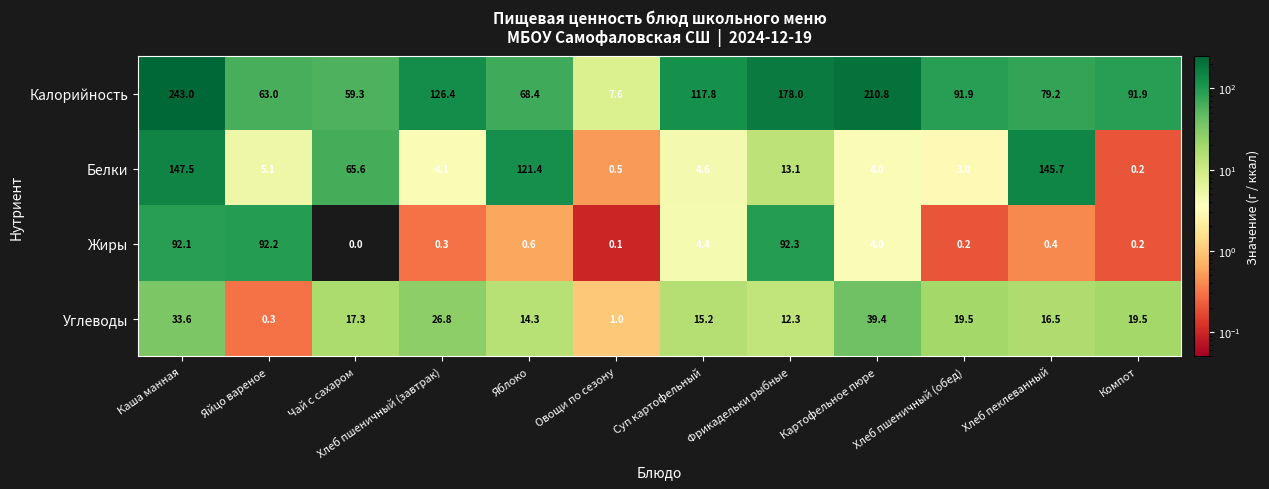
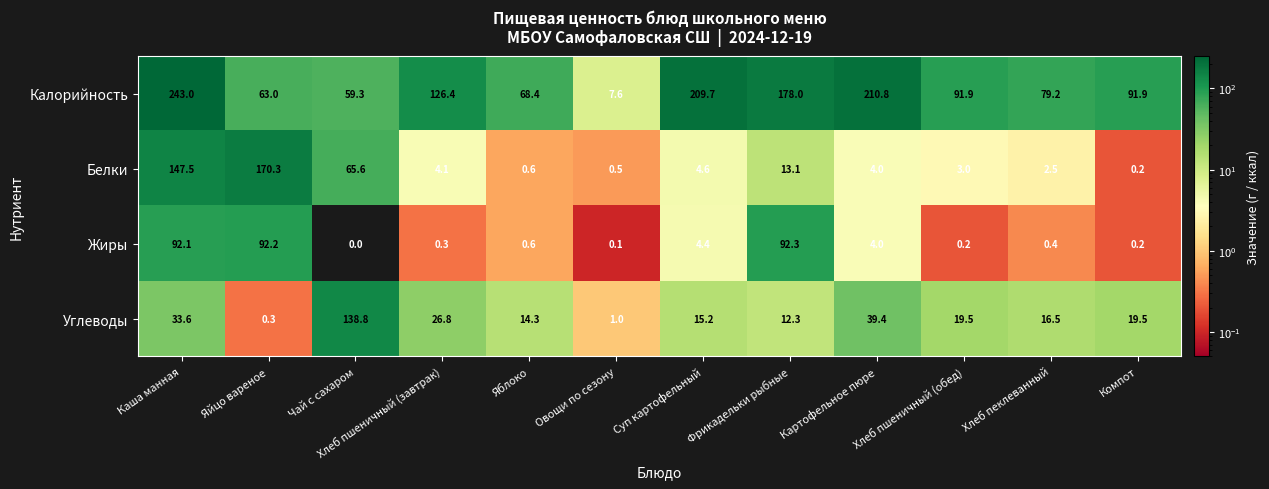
Калорийность, Суп картофельный: 117.8 -> 209.7
Белки, Яйцо вареное: 5.1 -> 170.3
Белки, Яблоко: 121.4 -> 0.6
Белки, Хлеб пеклеванный: 145.7 -> 2.5
Углеводы, Чай с сахаром: 17.3 -> 138.8
